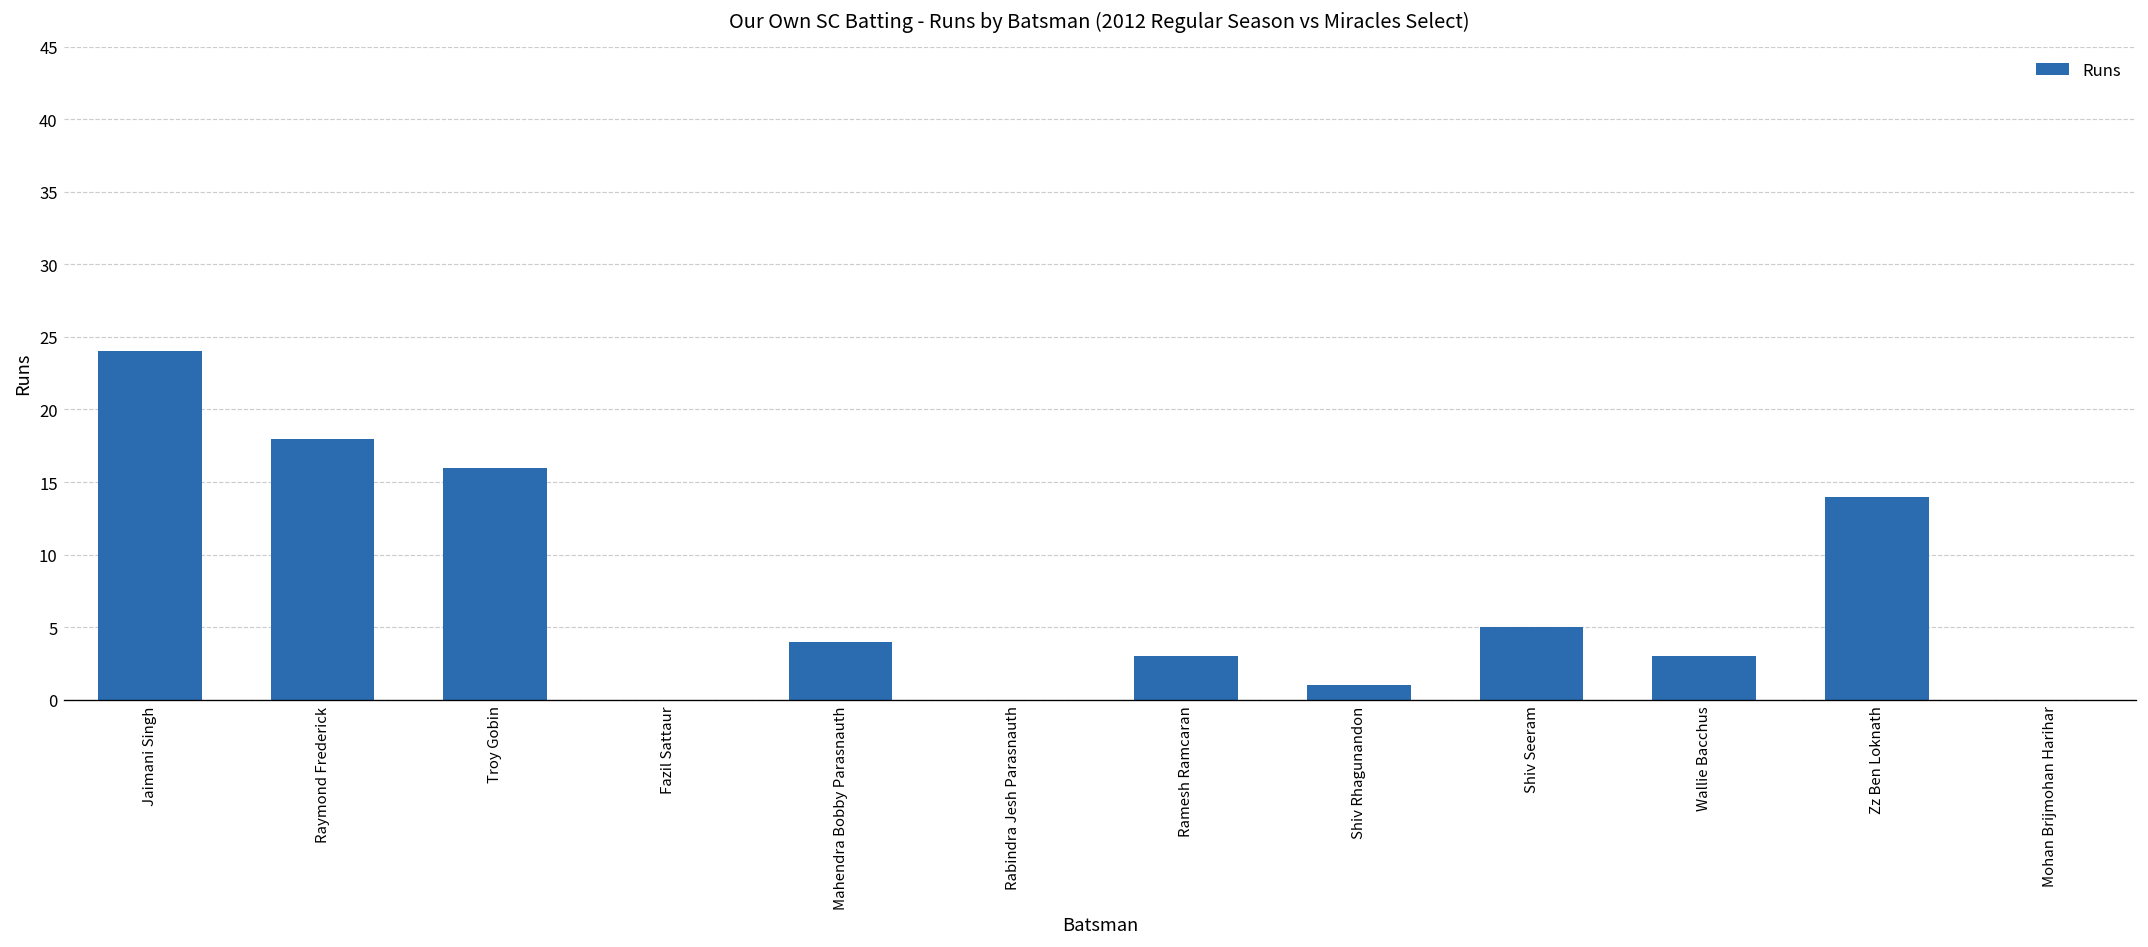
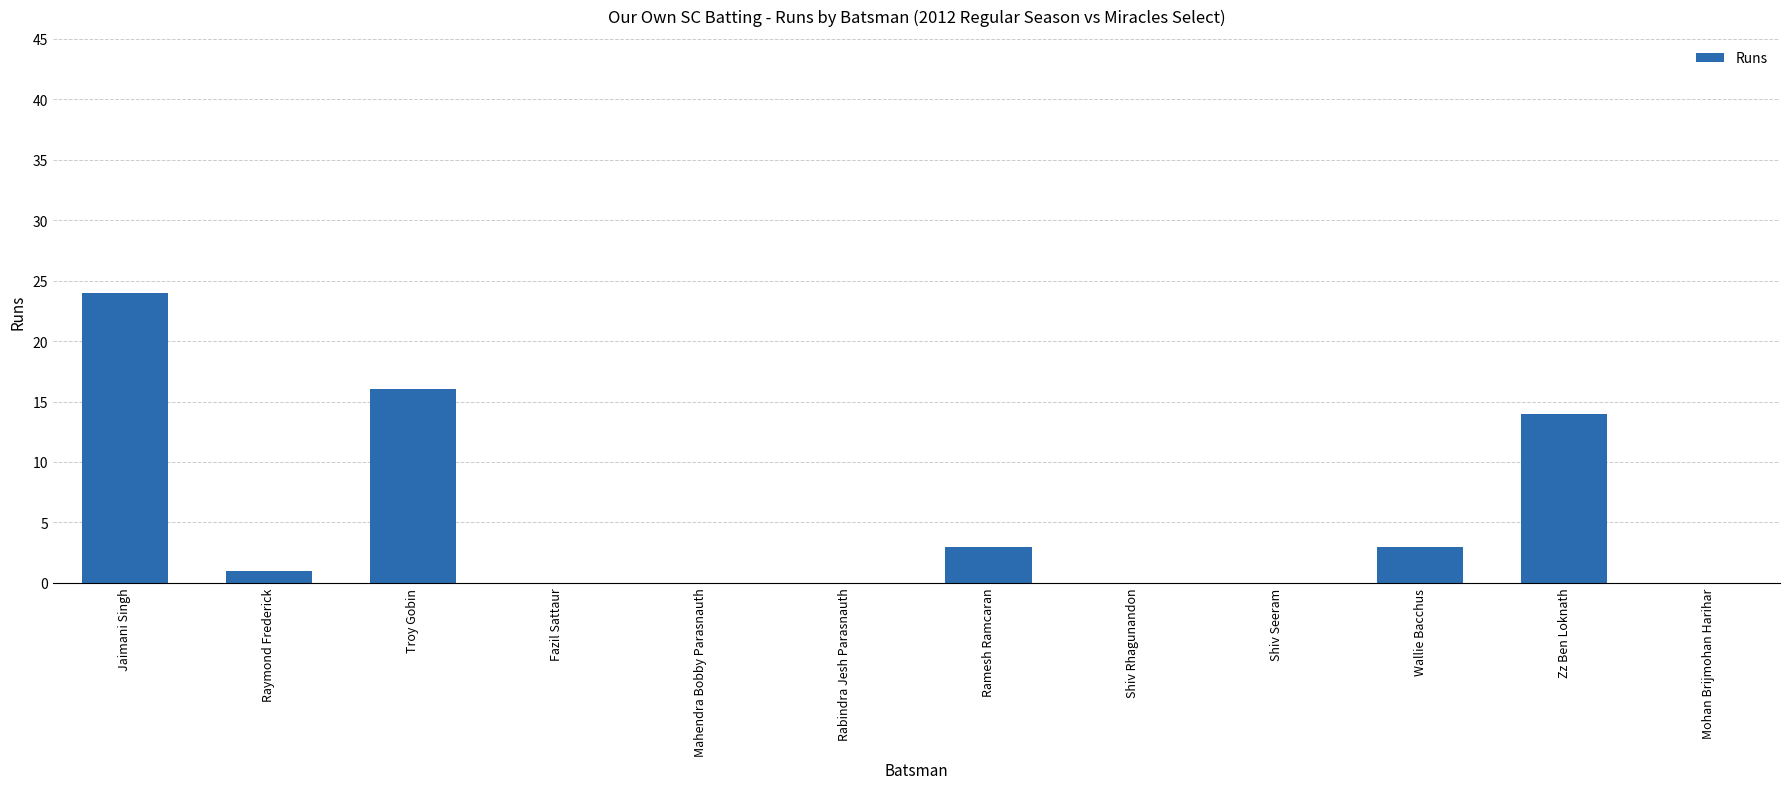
Raymond Frederick: 18 -> 1
Mahendra Bobby Parasnauth: 4 -> 0
Shiv Rhagunandon: 1 -> 0
Shiv Seeram: 5 -> 0
